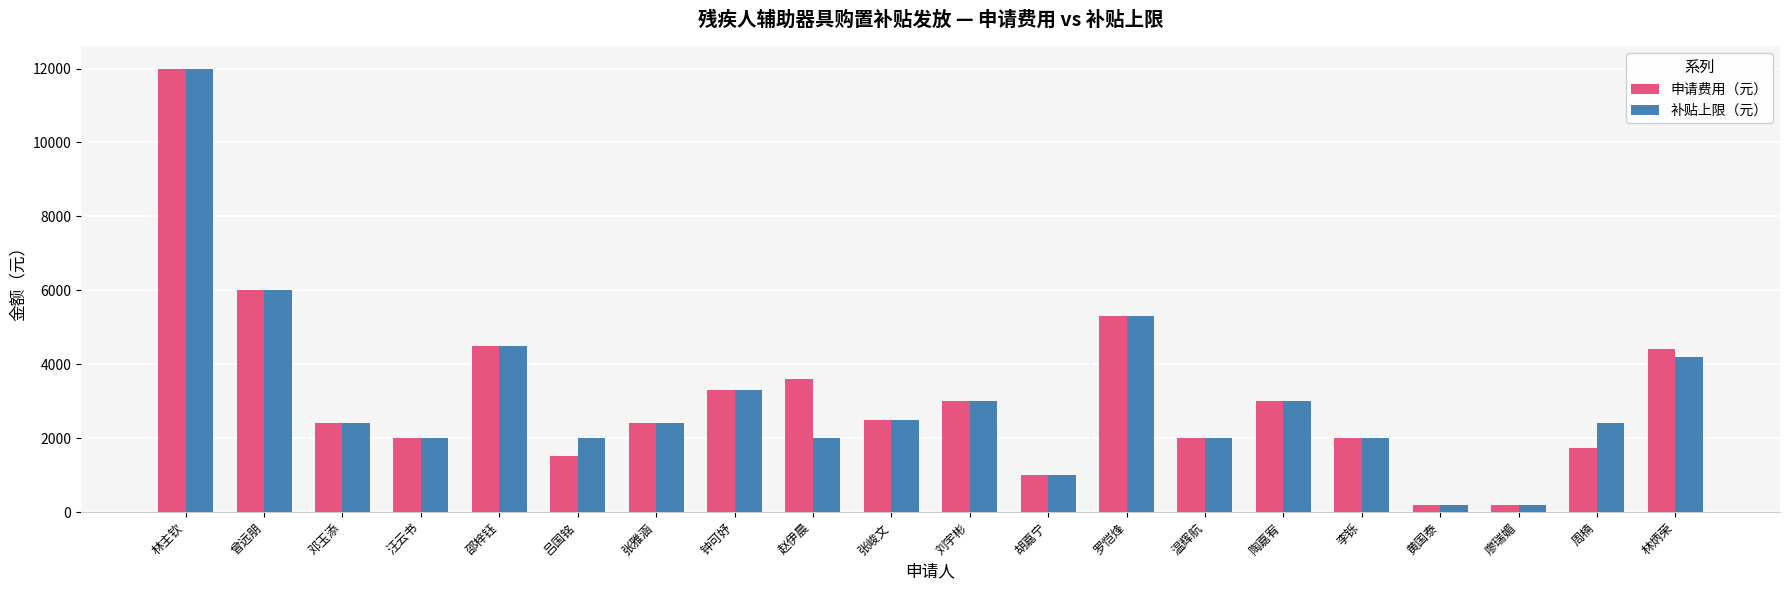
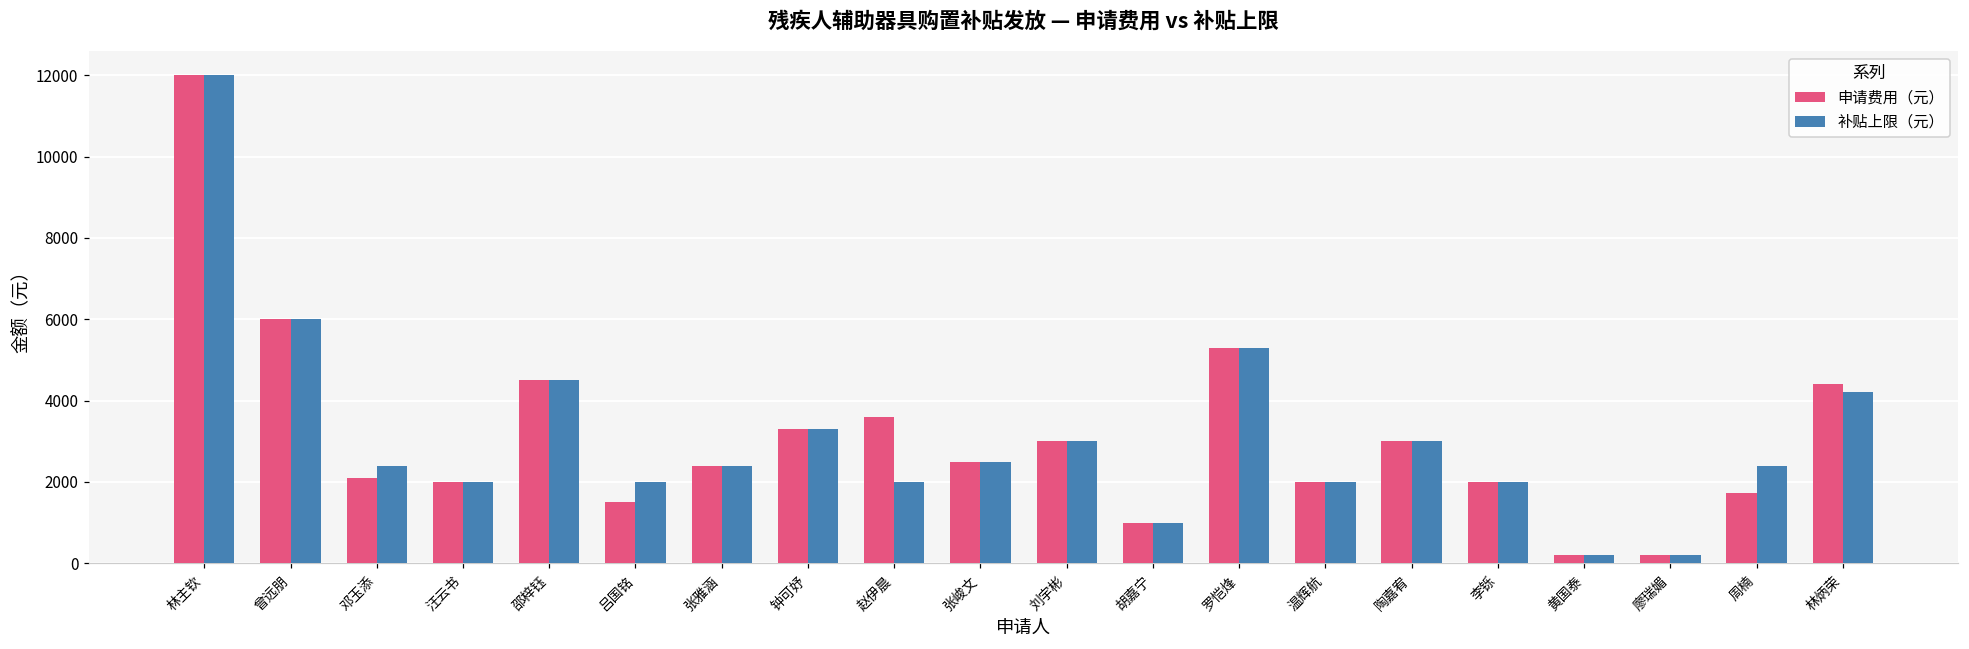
申请费用（元）, 邓玉添: 2400 -> 2100
